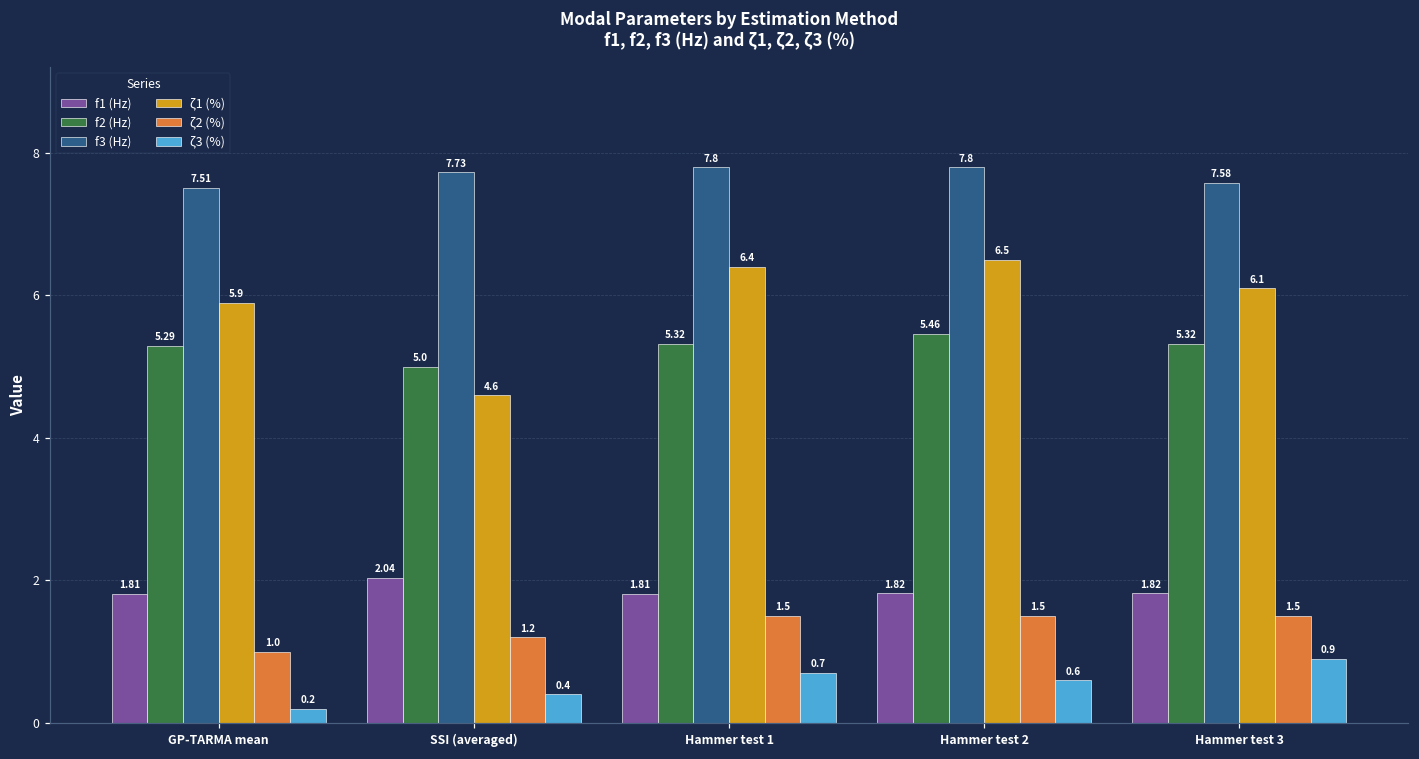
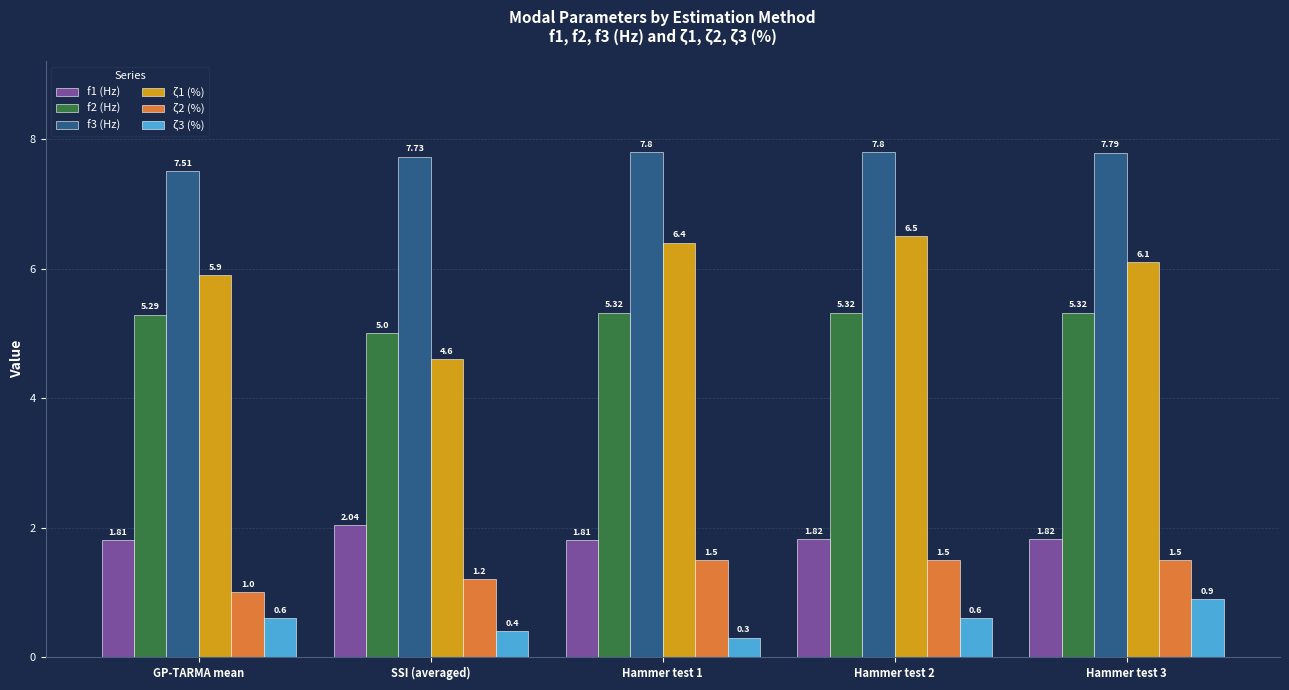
ζ3 (%), GP-TARMA mean: 0.2 -> 0.6
ζ3 (%), Hammer test 1: 0.7 -> 0.3
f2 (Hz), Hammer test 2: 5.46 -> 5.32
f3 (Hz), Hammer test 3: 7.58 -> 7.79
